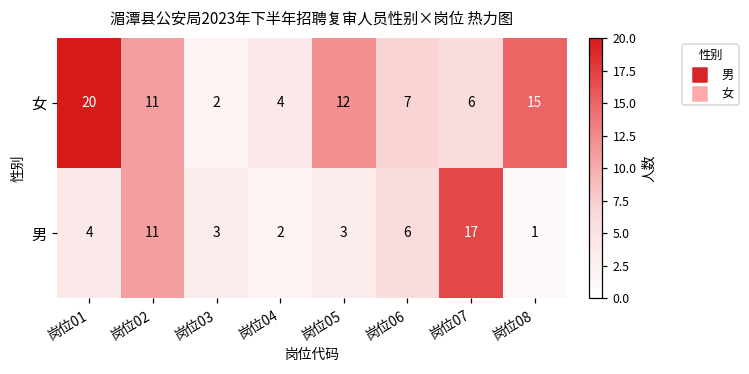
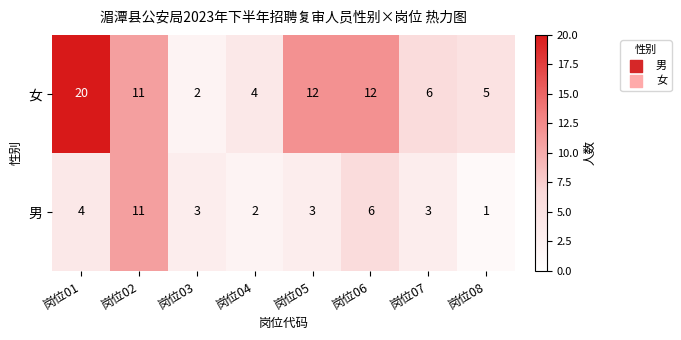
女, 岗位06: 7 -> 12
女, 岗位08: 15 -> 5
男, 岗位07: 17 -> 3
